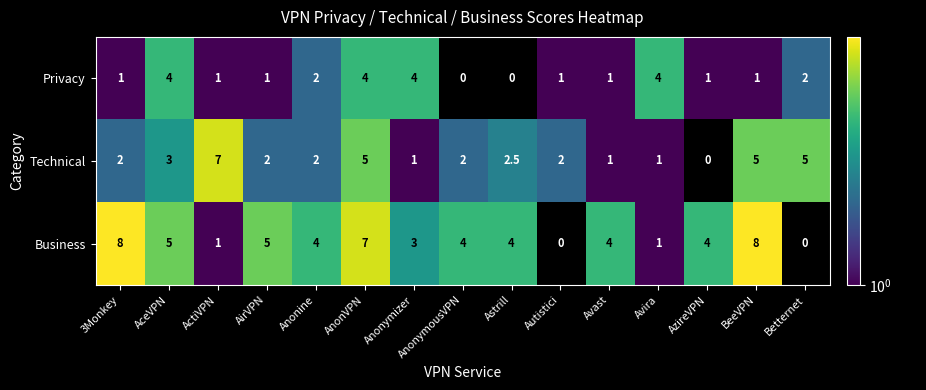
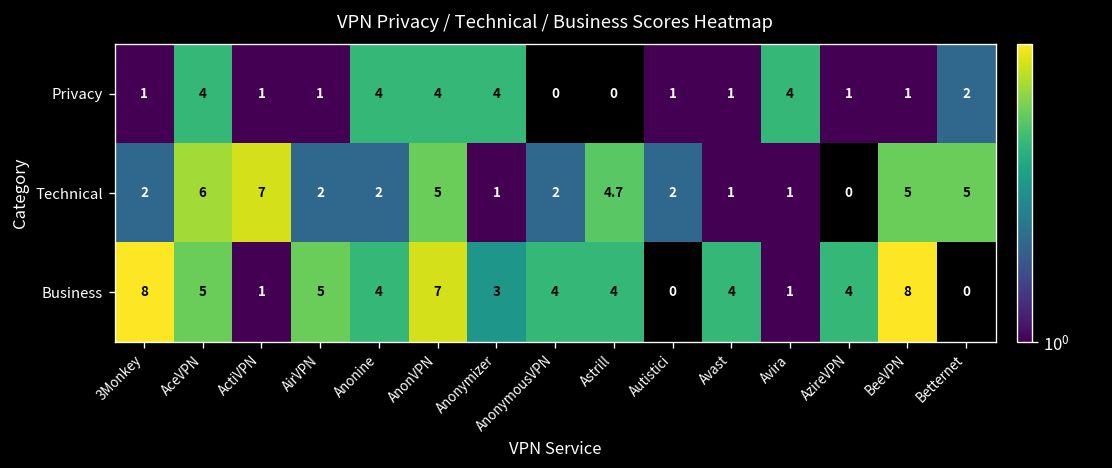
Privacy, Anonine: 2 -> 4
Technical, AceVPN: 3 -> 6
Technical, Astrill: 2.5 -> 4.7
